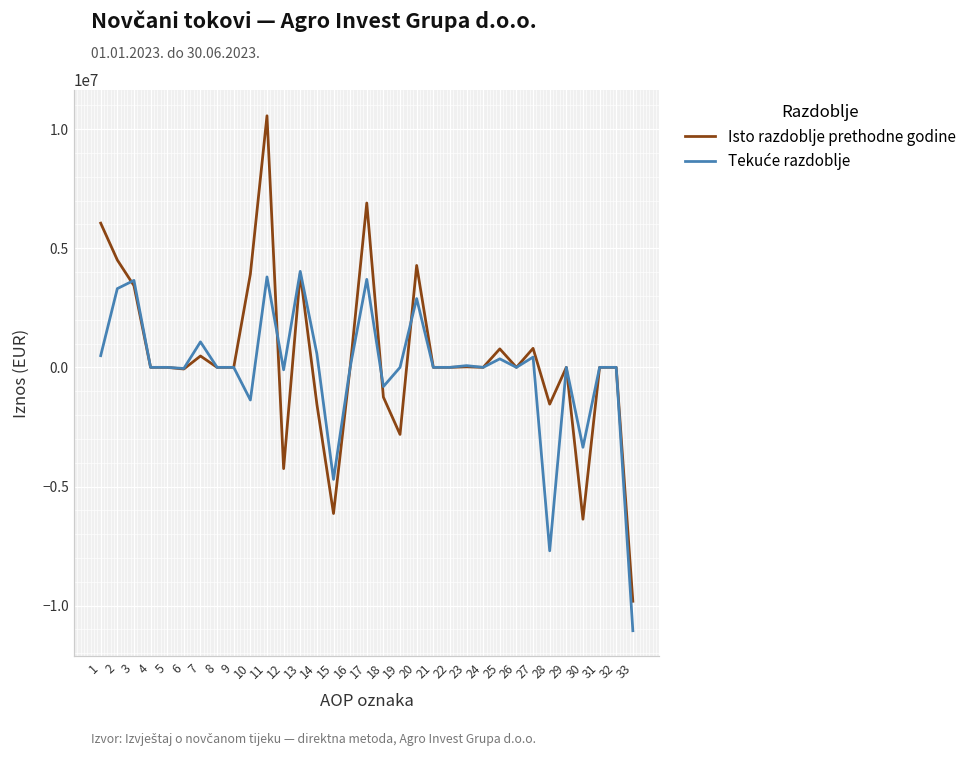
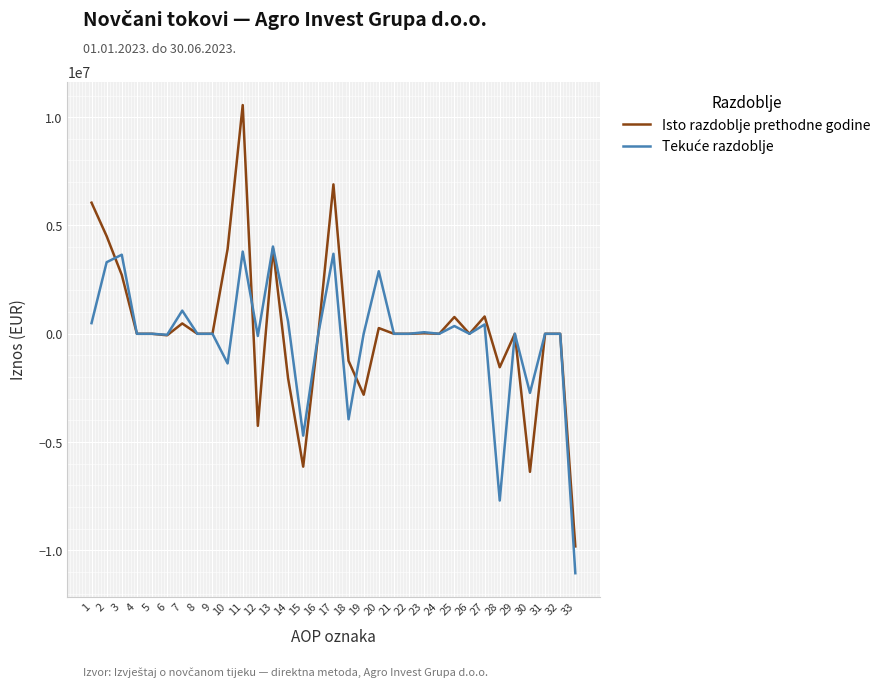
Isto razdoblje prethodne godine, 3: 3400000 -> 2700000
Isto razdoblje prethodne godine, 14: -1500000 -> -2100000
Tekuće razdoblje, 18: -800000 -> -3900000
Isto razdoblje prethodne godine, 20: 4300000 -> 300000
Tekuće razdoblje, 30: -3400000 -> -2700000
